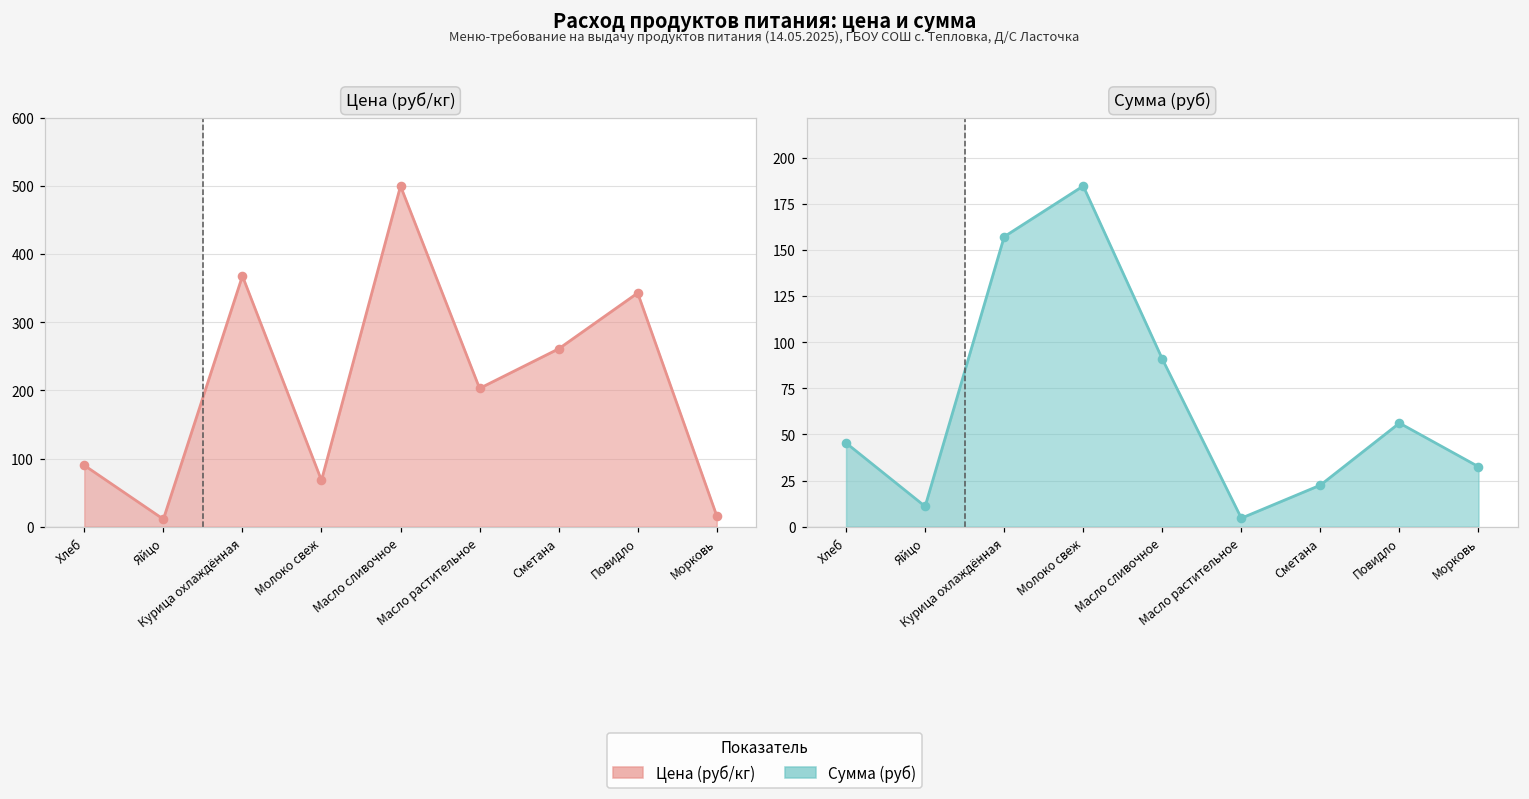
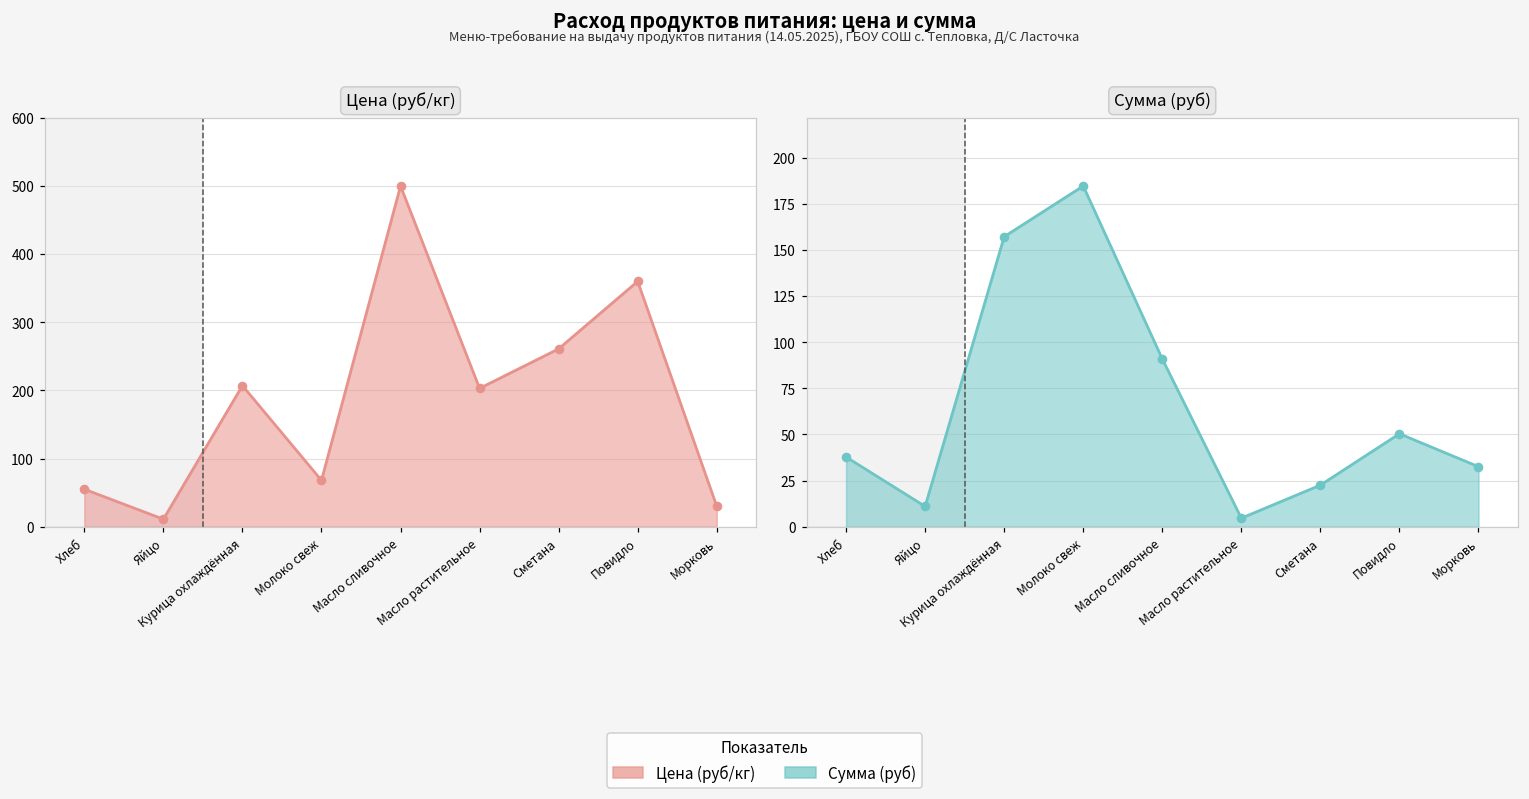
Цена (руб/кг), Хлеб: 90 -> 60
Цена (руб/кг), Курица охлаждённая: 370 -> 210
Цена (руб/кг), Повидло: 340 -> 360
Цена (руб/кг), Морковь: 20 -> 30
Сумма (руб), Хлеб: 45 -> 38
Сумма (руб), Повидло: 56 -> 50
